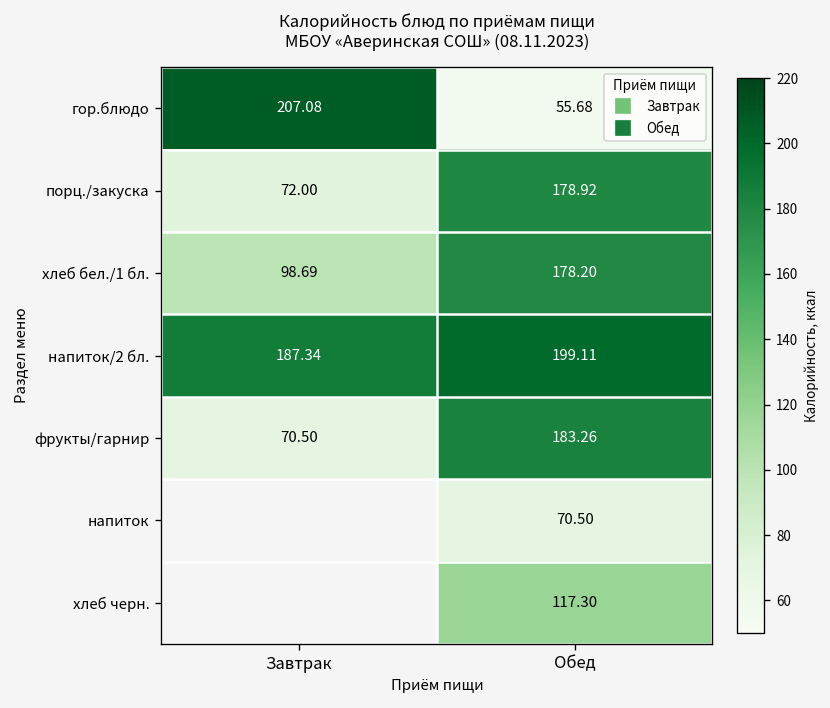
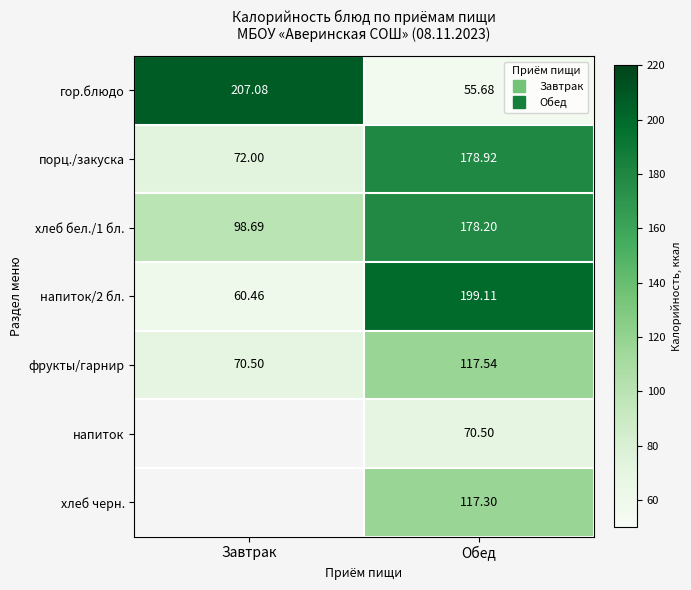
напиток/2 бл., Завтрак: 187.34 -> 60.46
фрукты/гарнир, Обед: 183.26 -> 117.54
